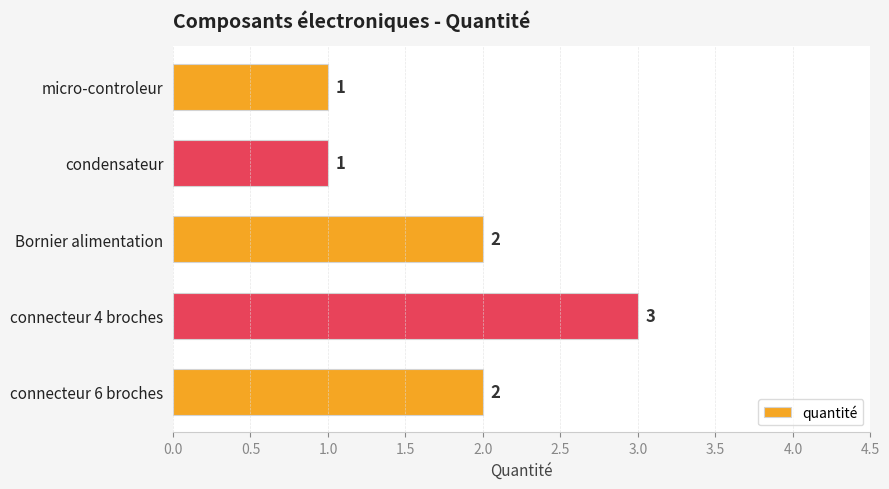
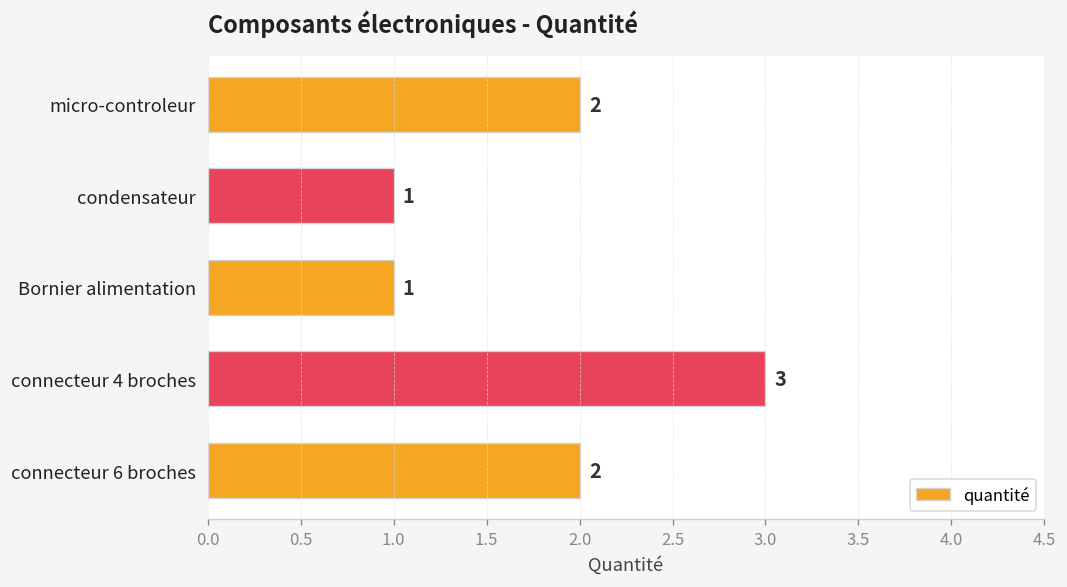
micro-controleur: 1 -> 2
Bornier alimentation: 2 -> 1
